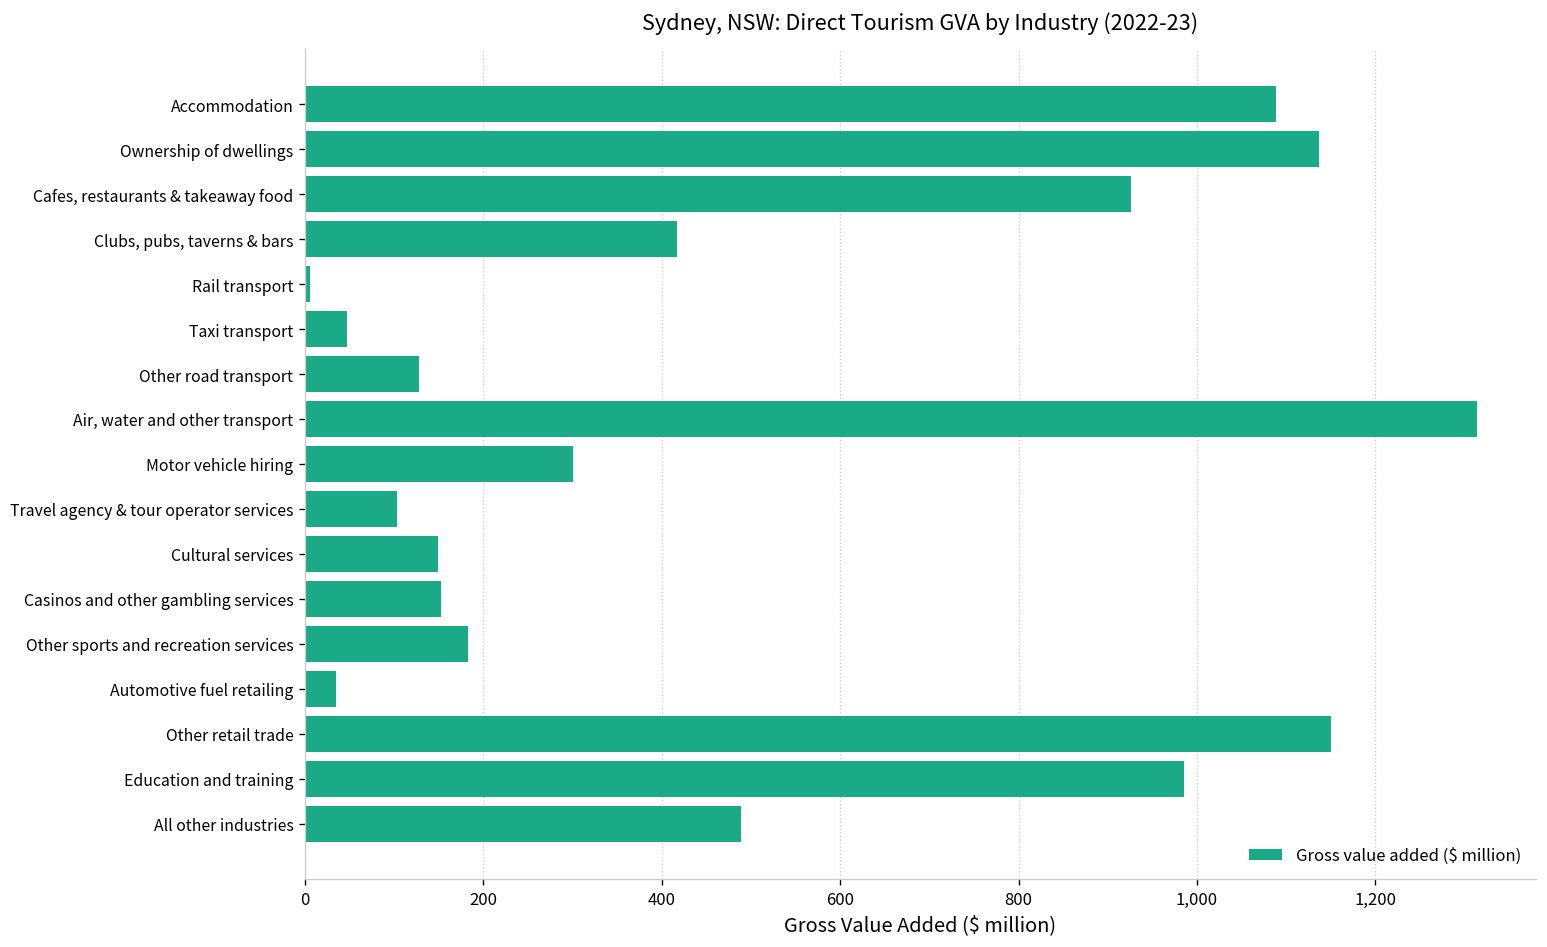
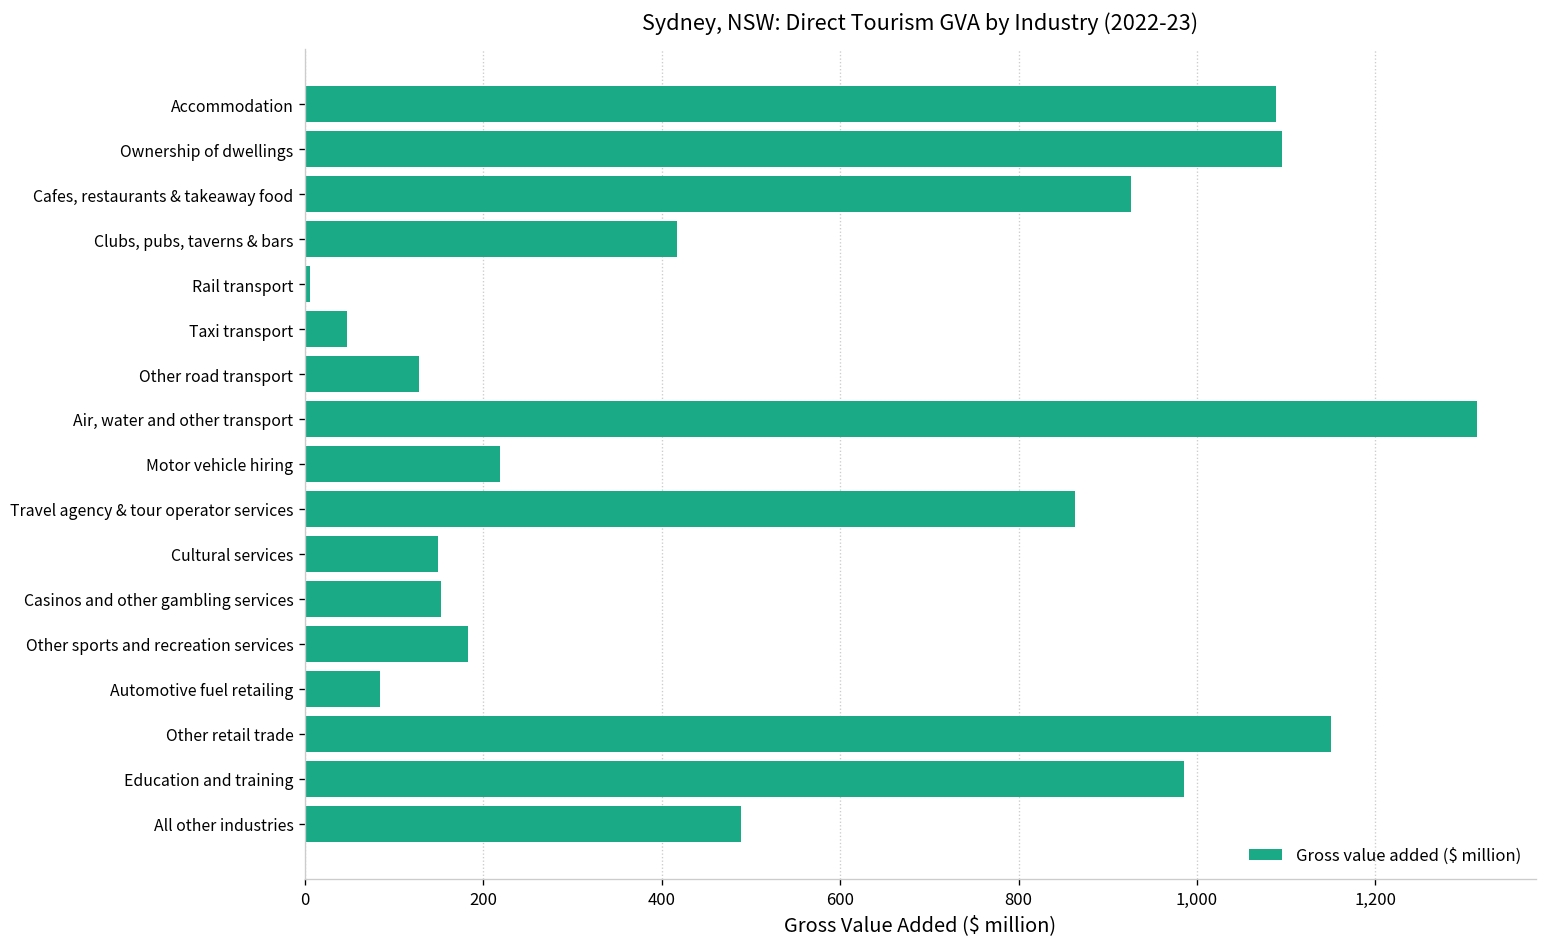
Ownership of dwellings: 1,140 -> 1,100
Motor vehicle hiring: 300 -> 220
Travel agency & tour operator services: 100 -> 860
Automotive fuel retailing: 40 -> 80
